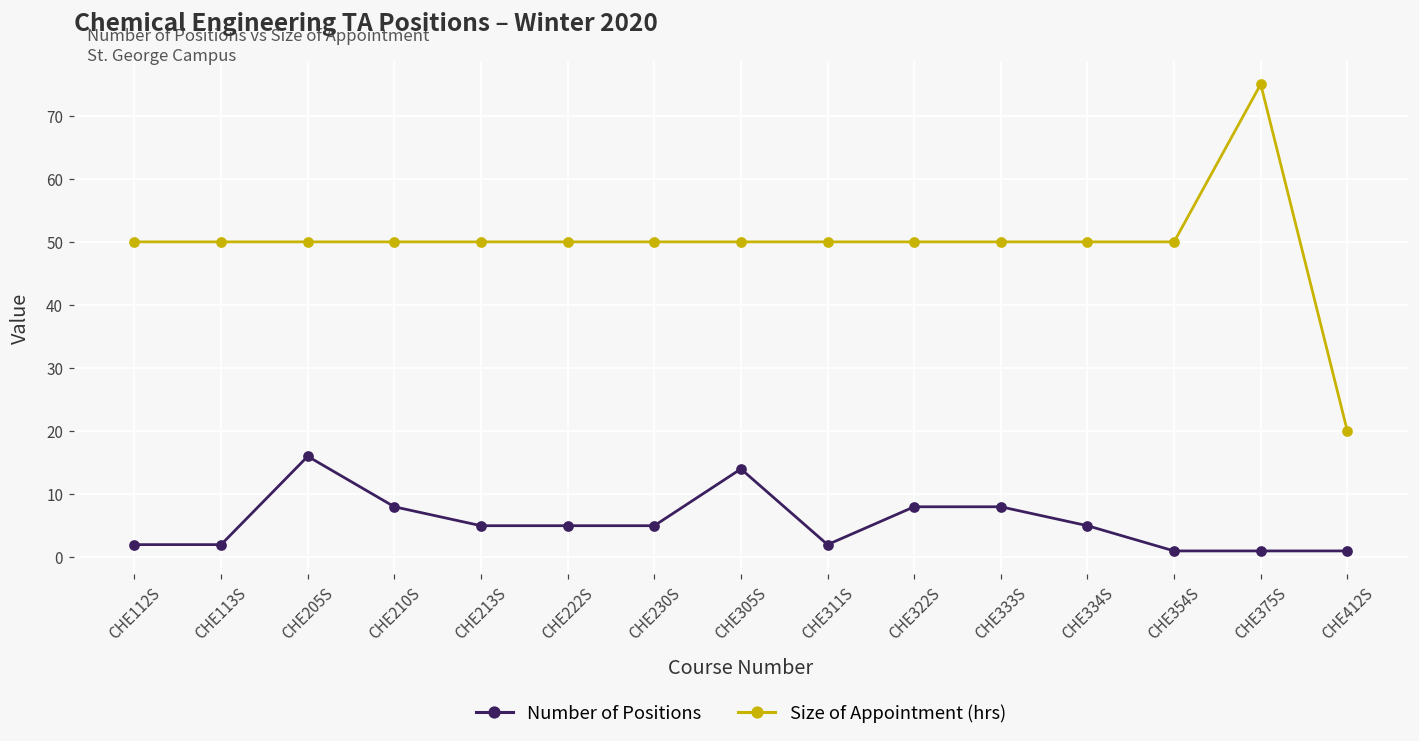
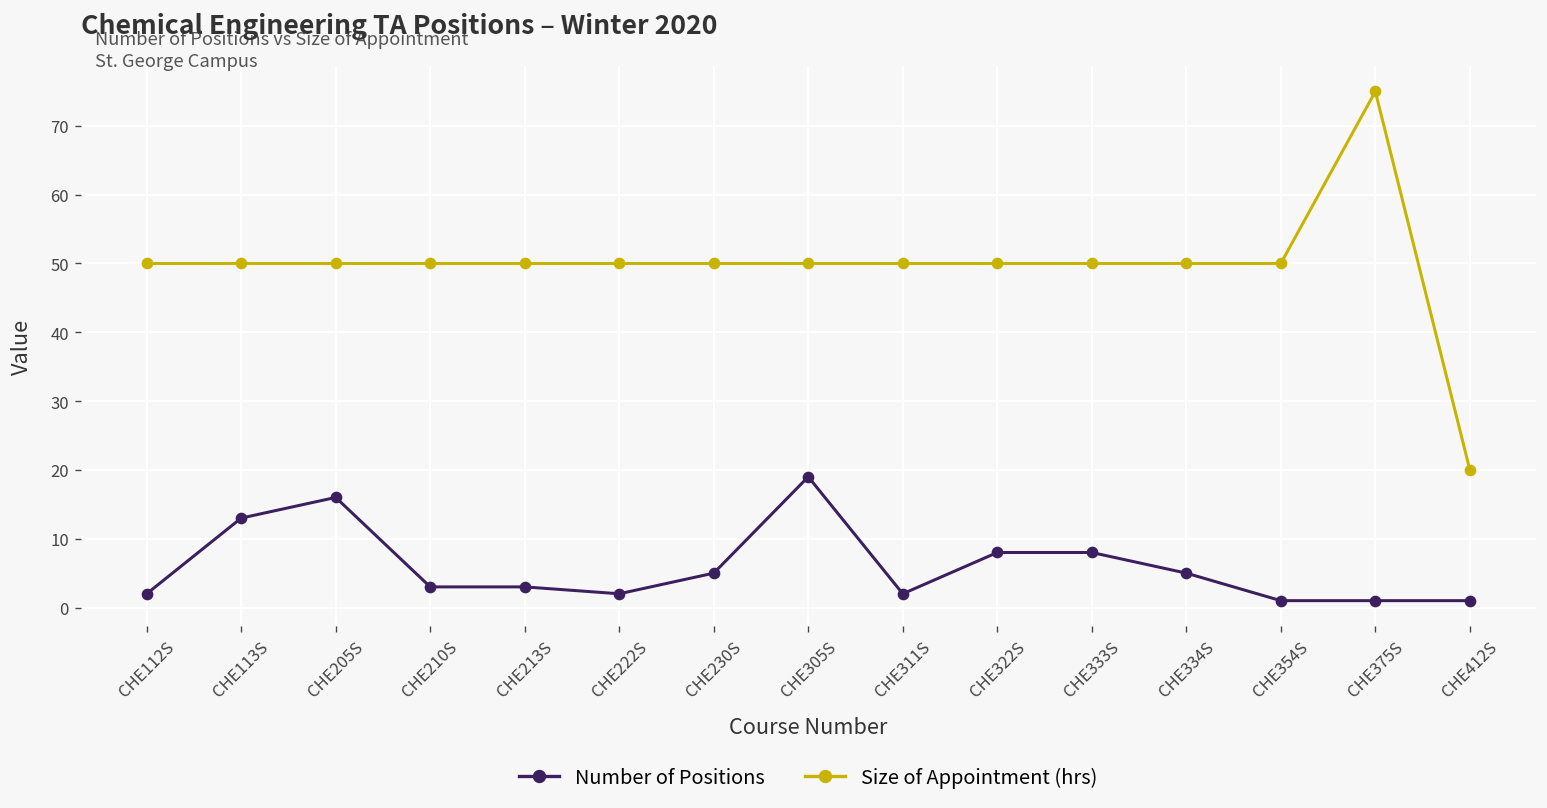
Number of Positions, CHE113S: 2 -> 13
Number of Positions, CHE210S: 8 -> 3
Number of Positions, CHE213S: 5 -> 3
Number of Positions, CHE222S: 5 -> 2
Number of Positions, CHE305S: 14 -> 19
